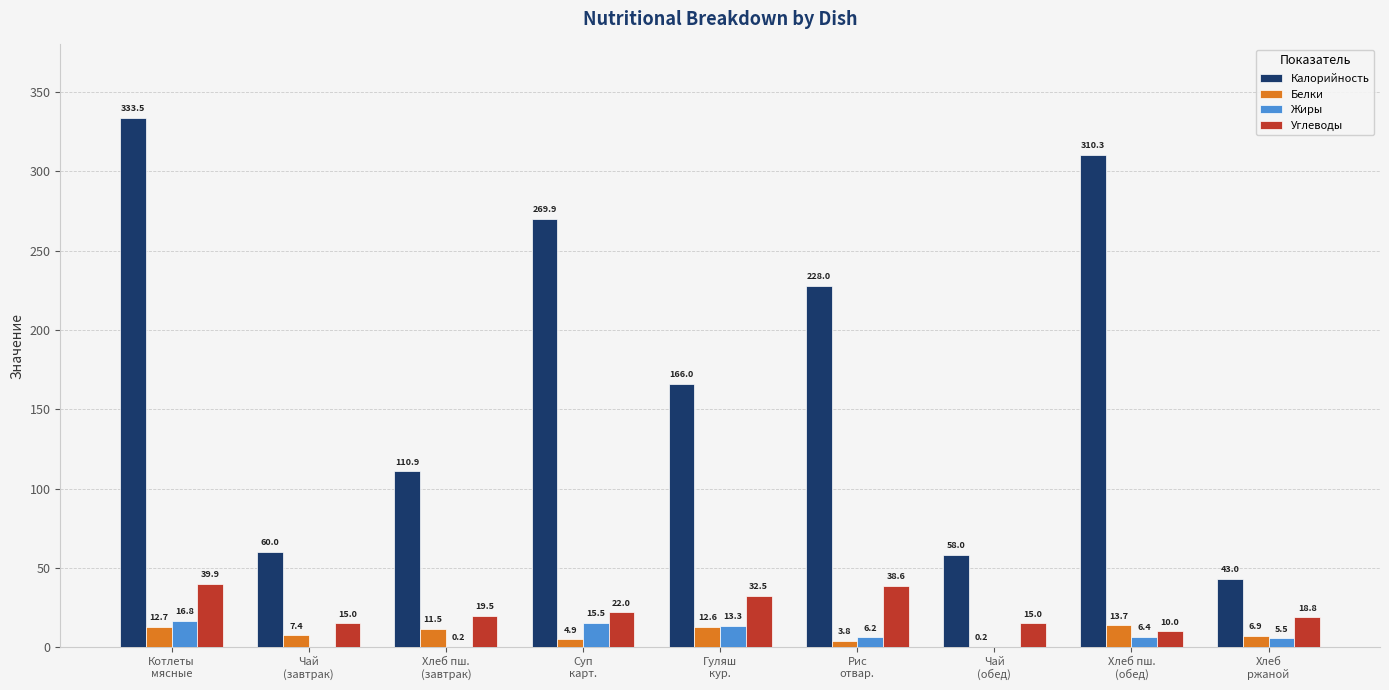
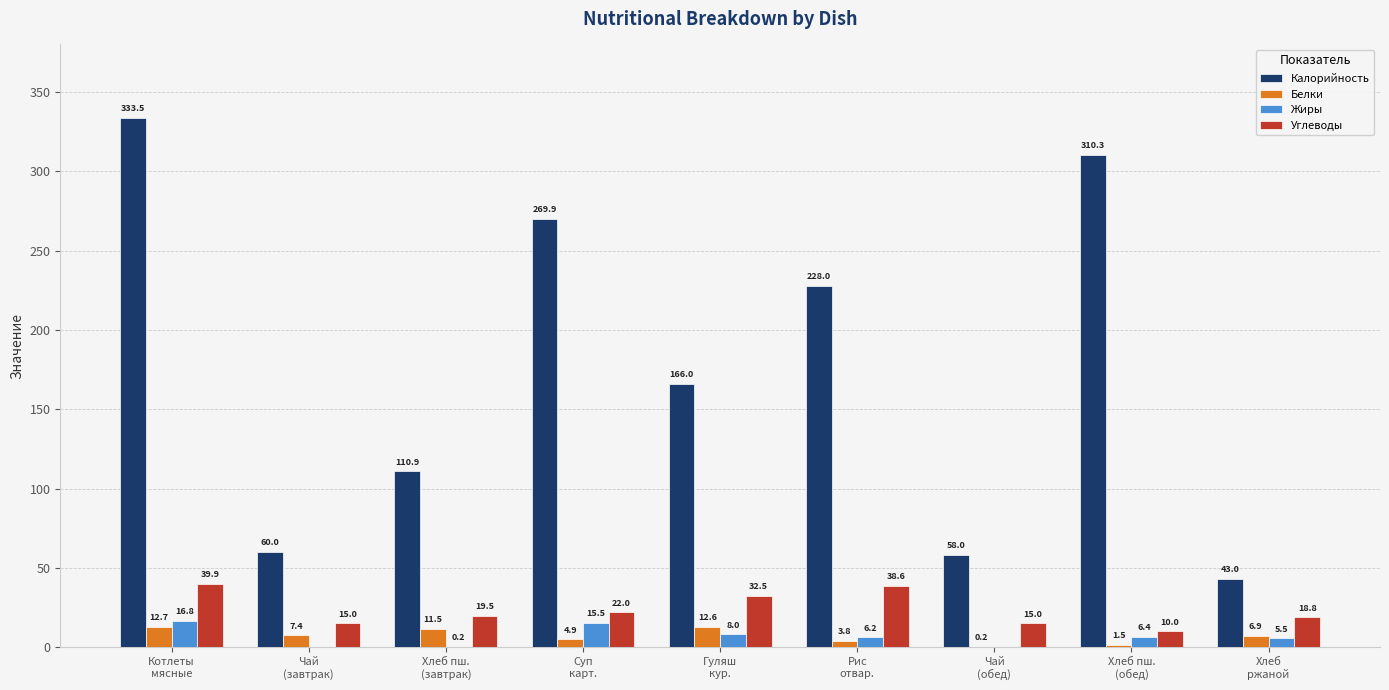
Жиры, Гуляш кур.: 13.3 -> 8.0
Белки, Хлеб пш. (обед): 13.7 -> 1.5
